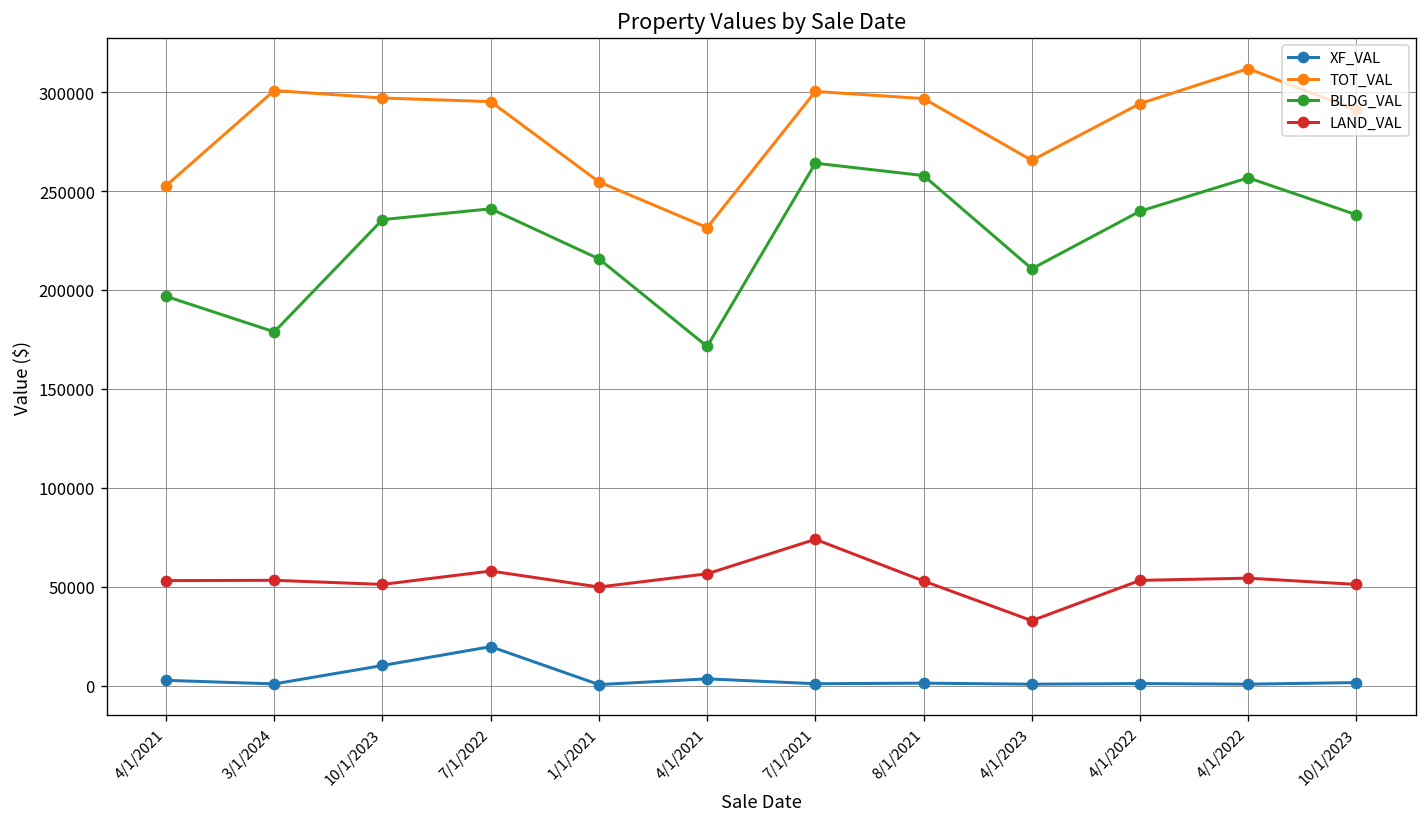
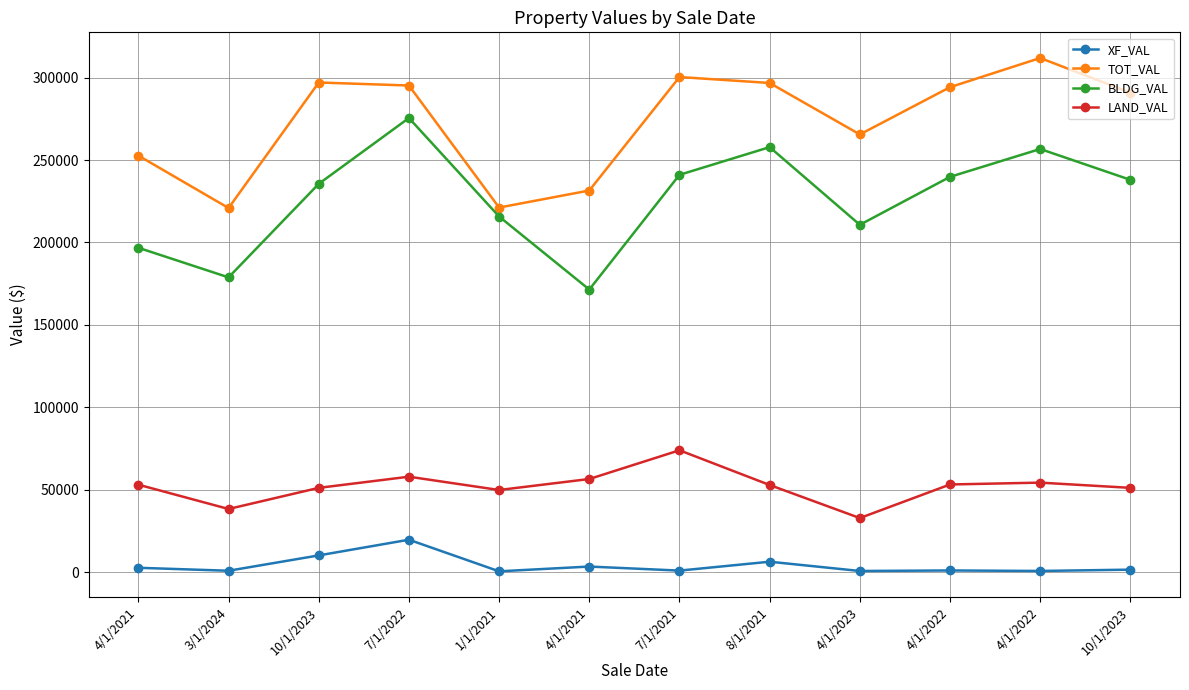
TOT_VAL, 3/1/2024: 301000 -> 221000
LAND_VAL, 3/1/2024: 53000 -> 38000
BLDG_VAL, 7/1/2022: 241000 -> 275000
TOT_VAL, 1/1/2021: 255000 -> 221000
BLDG_VAL, 7/1/2021: 264000 -> 241000
XF_VAL, 8/1/2021: 1000 -> 6000
